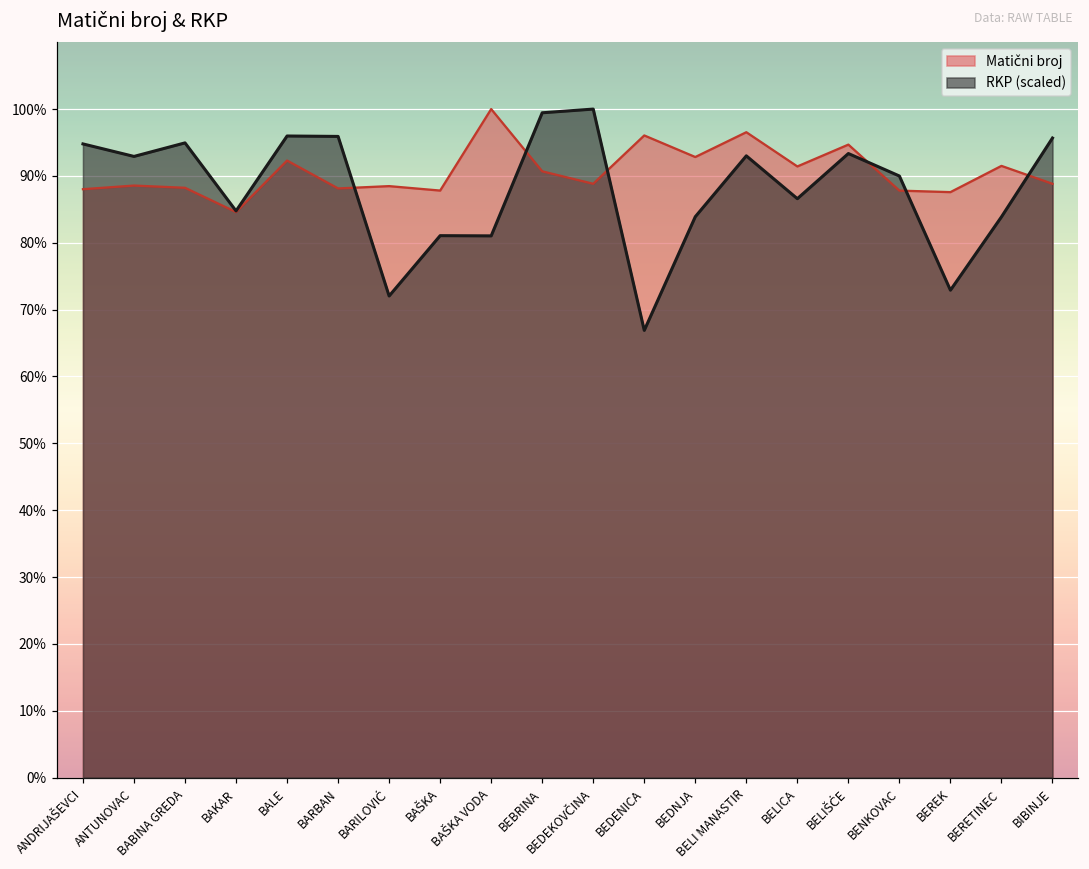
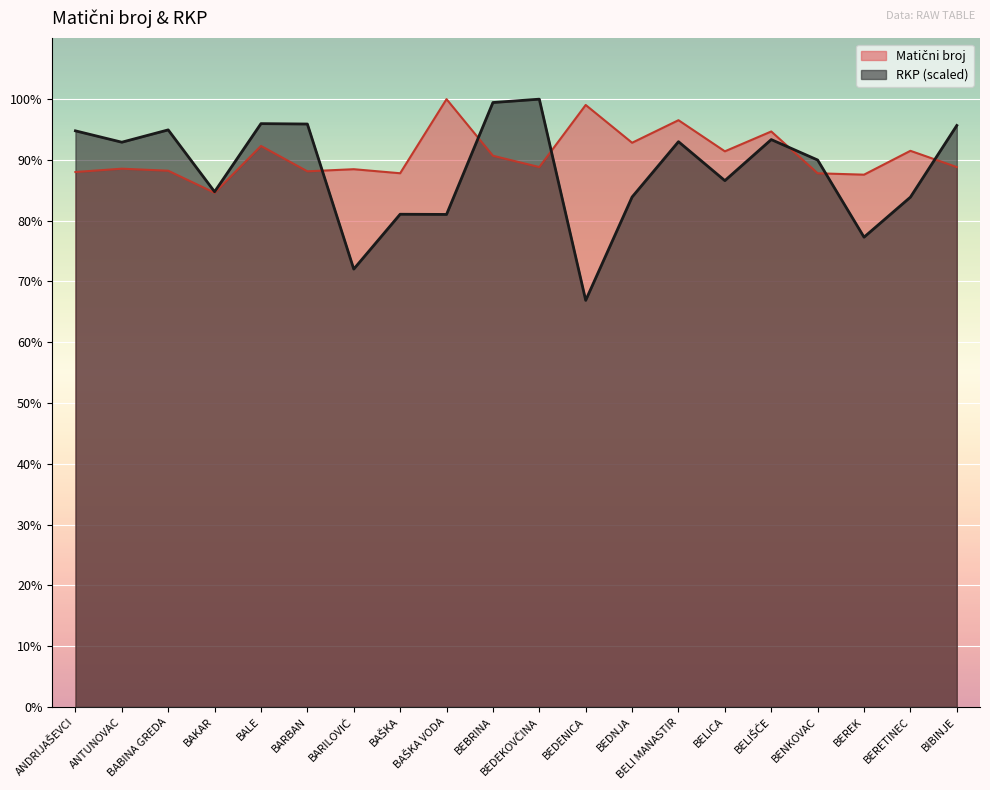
Matični broj, BEDENICA: 96% -> 99%
RKP (scaled), BEREK: 73% -> 77%
